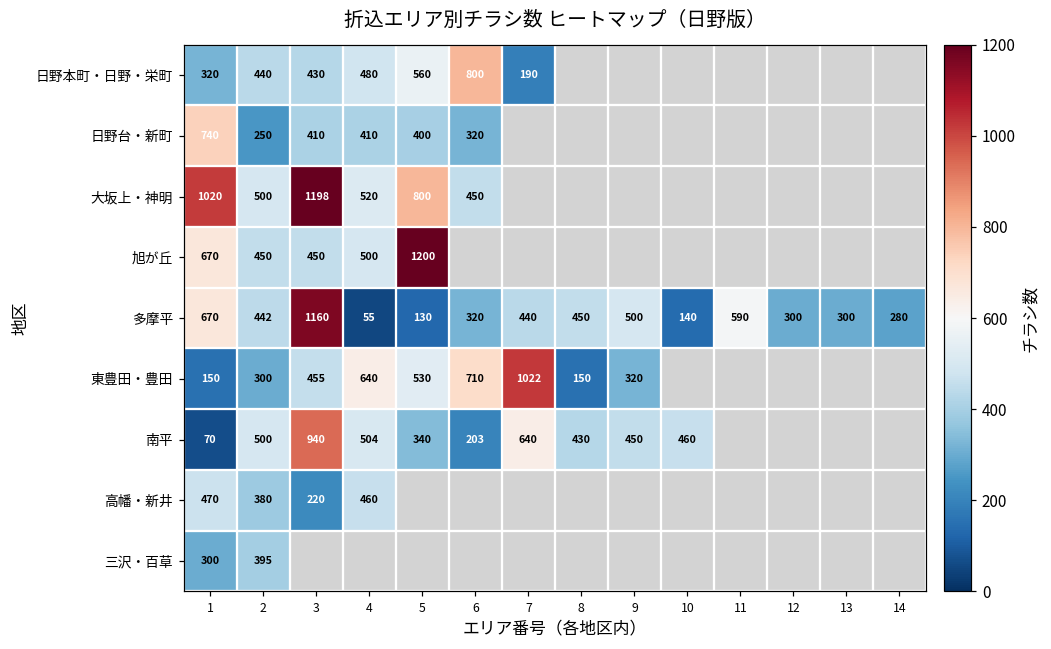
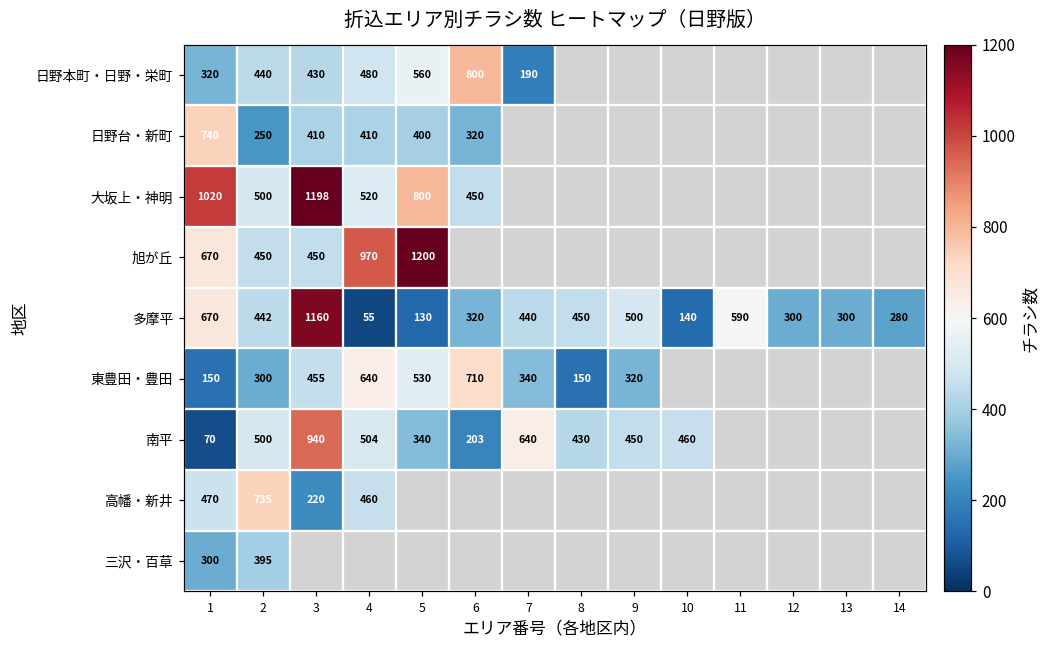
旭が丘, 4: 500 -> 970
東豊田・豊田, 7: 1022 -> 340
高幡・新井, 2: 380 -> 735
